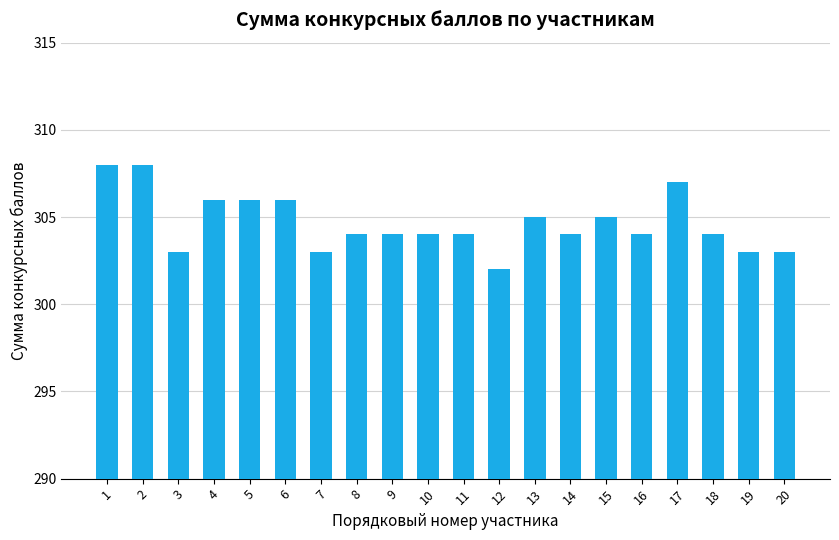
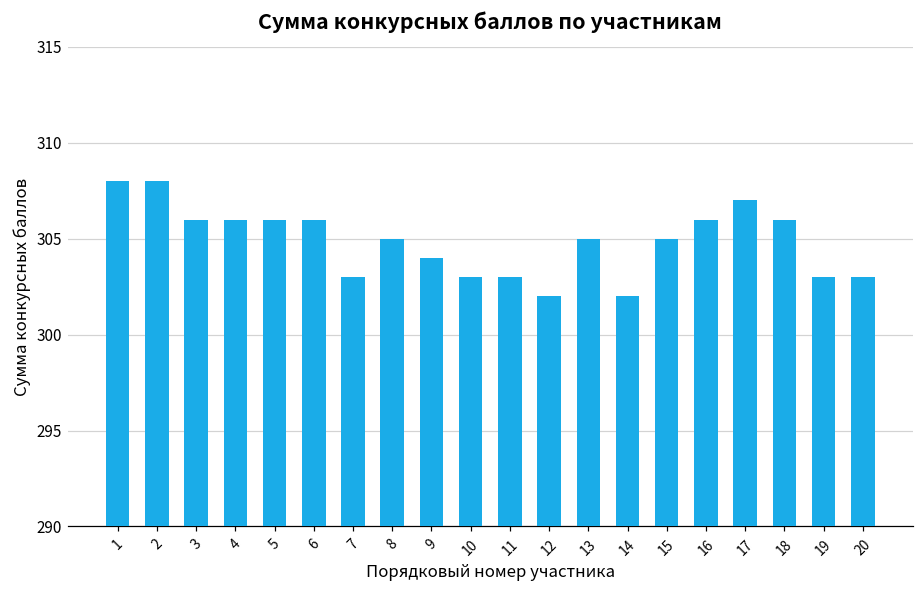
3: 303 -> 306
8: 304 -> 305
10: 304 -> 303
11: 304 -> 303
14: 304 -> 302
16: 304 -> 306
18: 304 -> 306
